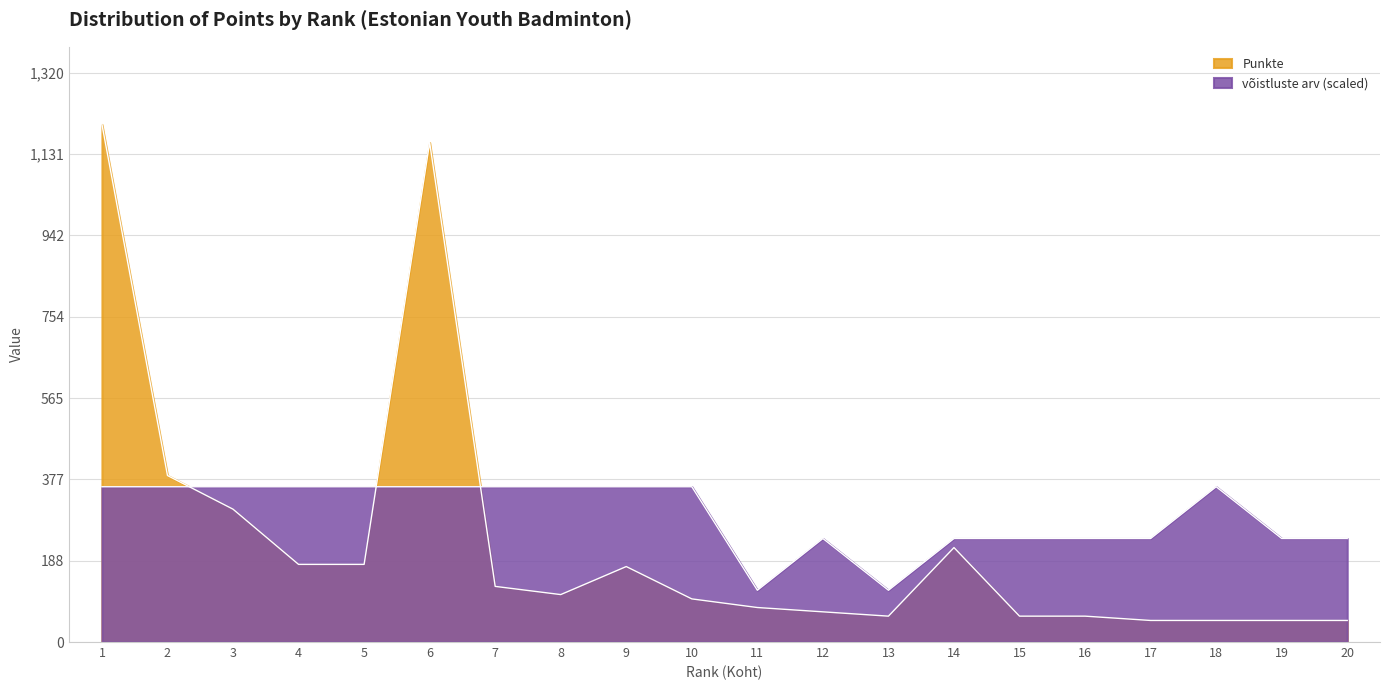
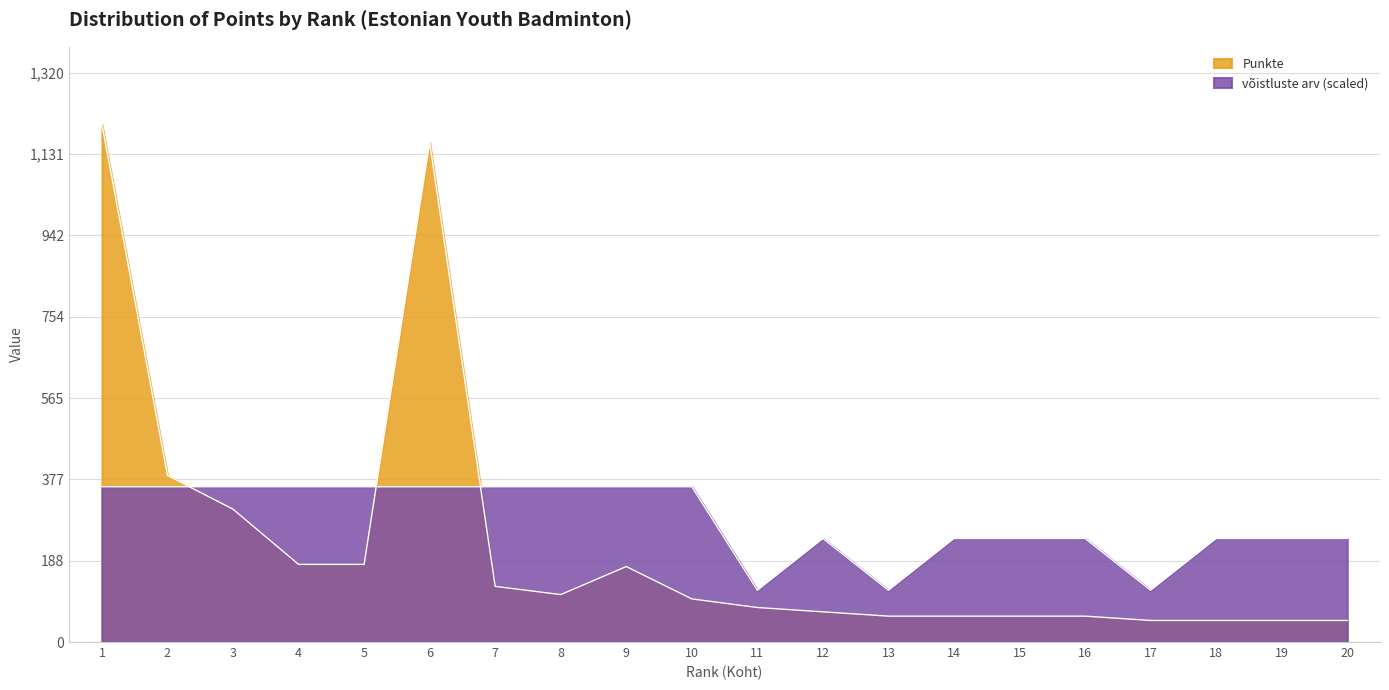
Punkte, 14: 220 -> 60
võistluste arv (scaled), 17: 240 -> 120
võistluste arv (scaled), 18: 360 -> 240
